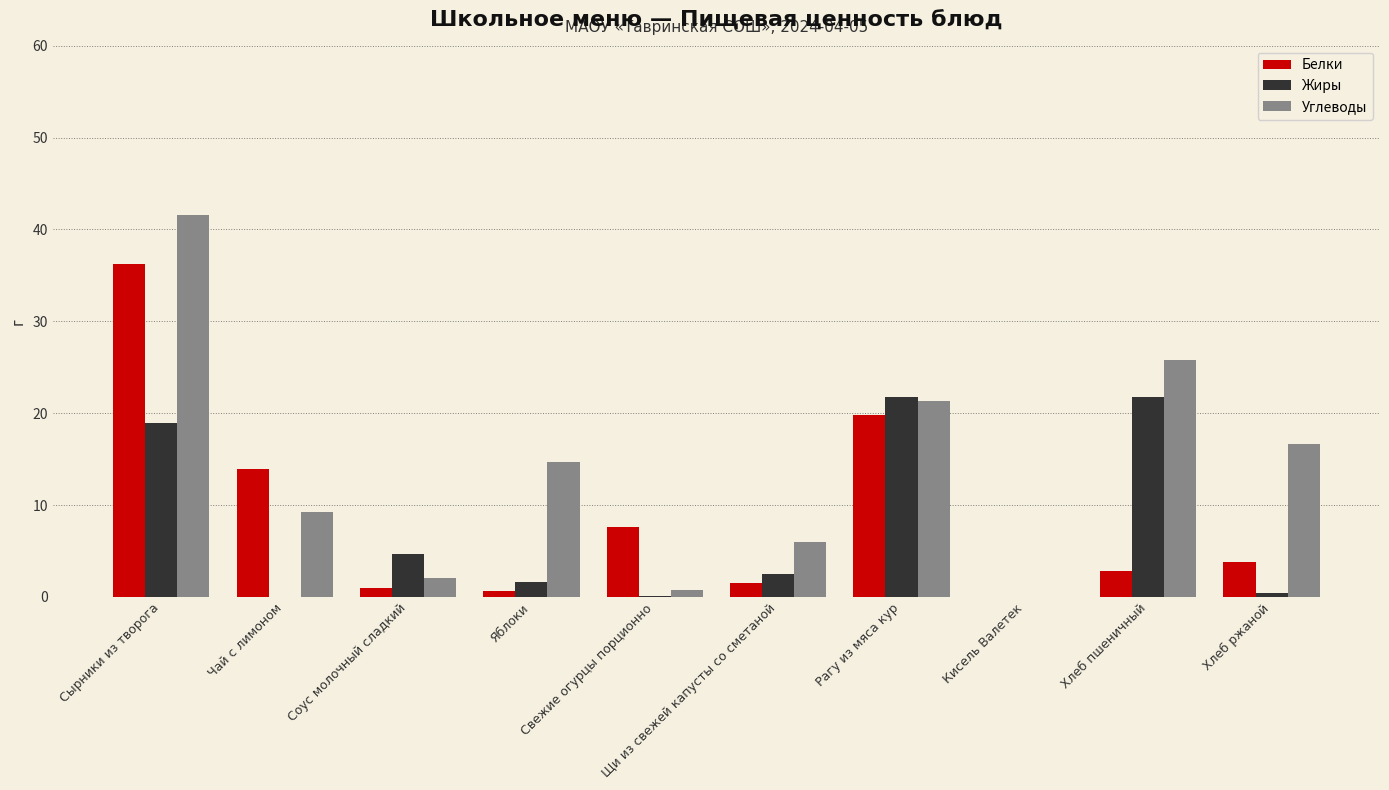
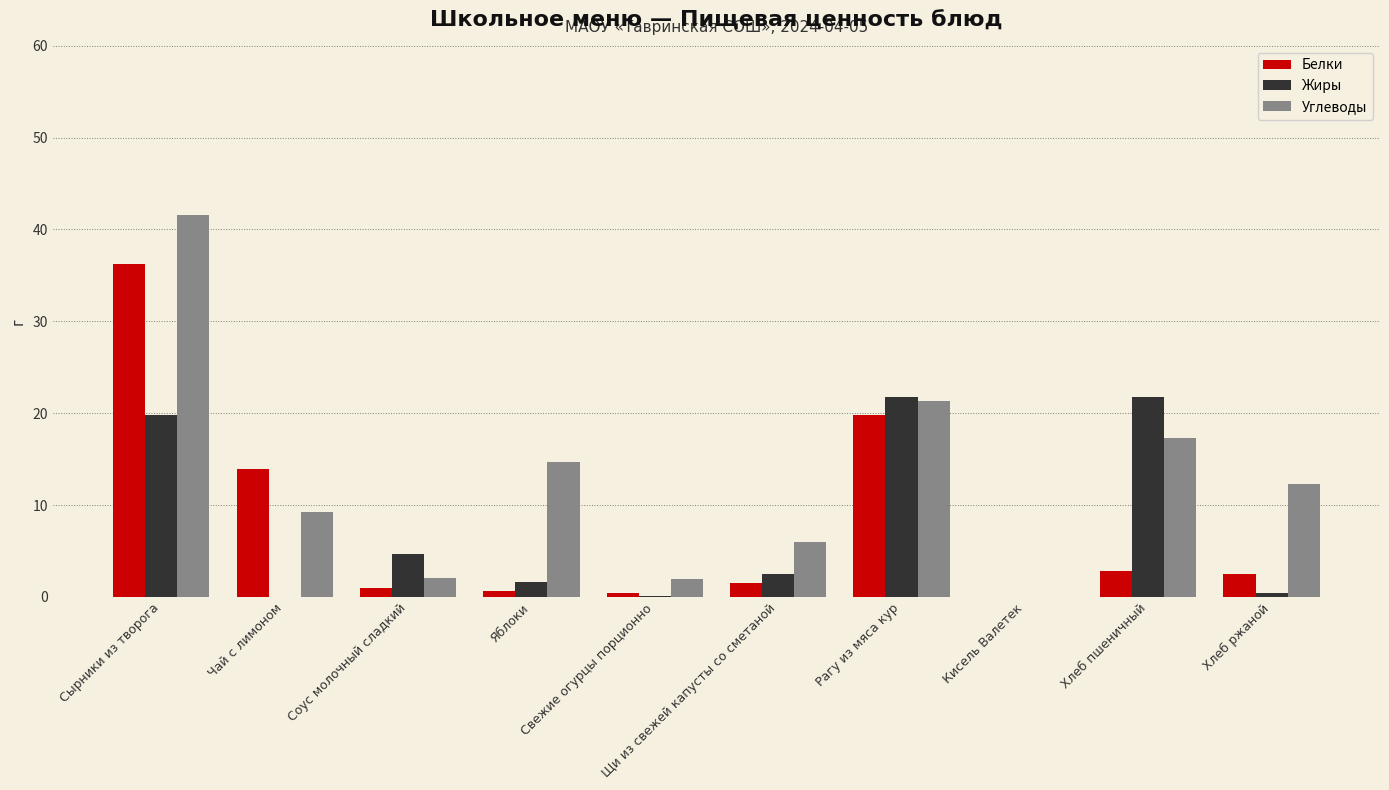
Жиры, Сырники из творога: 19 -> 20
Белки, Свежие огурцы порционно: 8 -> 0
Углеводы, Свежие огурцы порционно: 1 -> 2
Углеводы, Хлеб пшеничный: 26 -> 17
Белки, Хлеб ржаной: 4 -> 3
Углеводы, Хлеб ржаной: 17 -> 12
